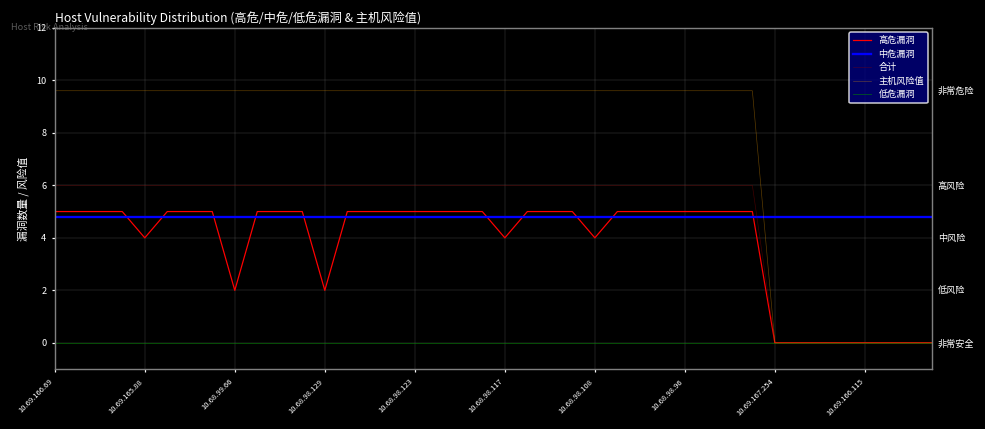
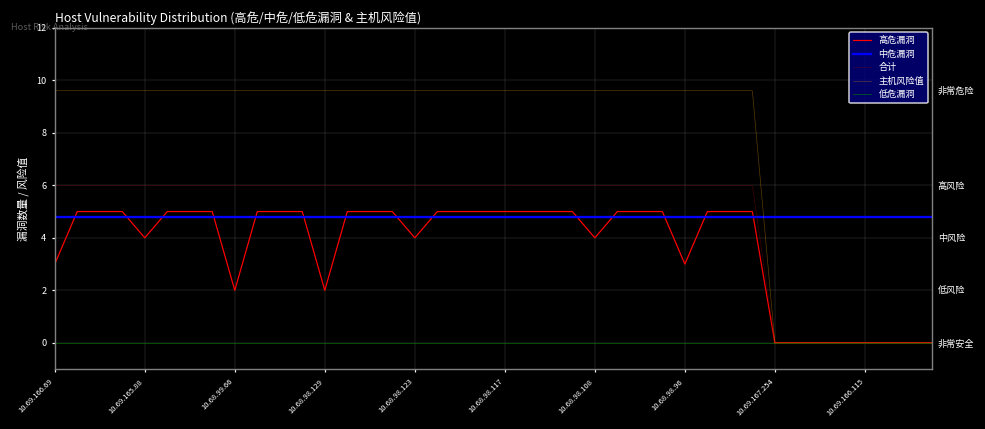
高危漏洞, 10.69.166.69: 5 -> 3
高危漏洞, 10.68.98.123: 5 -> 4
高危漏洞, 10.68.98.117: 4 -> 5
高危漏洞, 10.68.98.96: 5 -> 3
